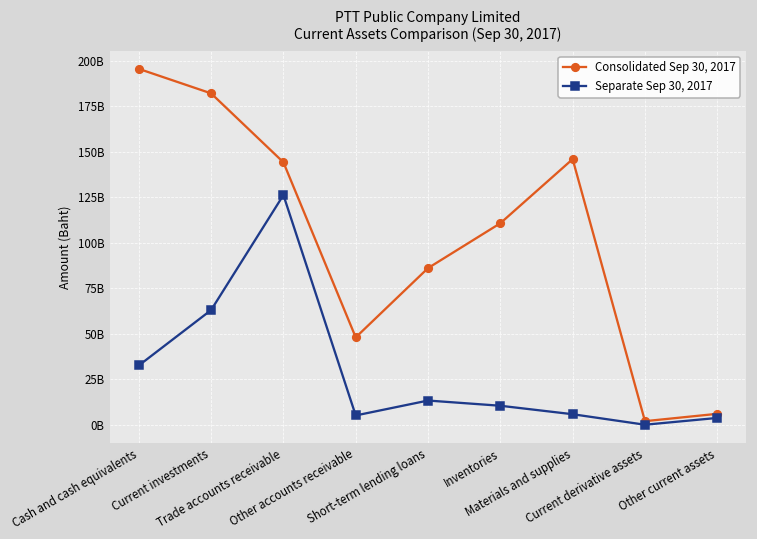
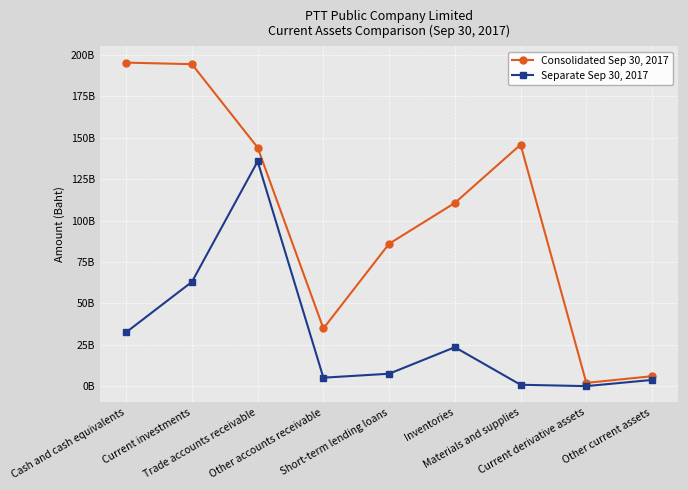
Consolidated Sep 30, 2017, Current investments: 182000000000 -> 194000000000
Separate Sep 30, 2017, Trade accounts receivable: 126000000000 -> 136000000000
Consolidated Sep 30, 2017, Other accounts receivable: 48000000000 -> 35000000000
Separate Sep 30, 2017, Short-term lending loans: 13000000000 -> 7000000000
Separate Sep 30, 2017, Inventories: 10000000000 -> 23000000000
Separate Sep 30, 2017, Materials and supplies: 6000000000 -> 1000000000
